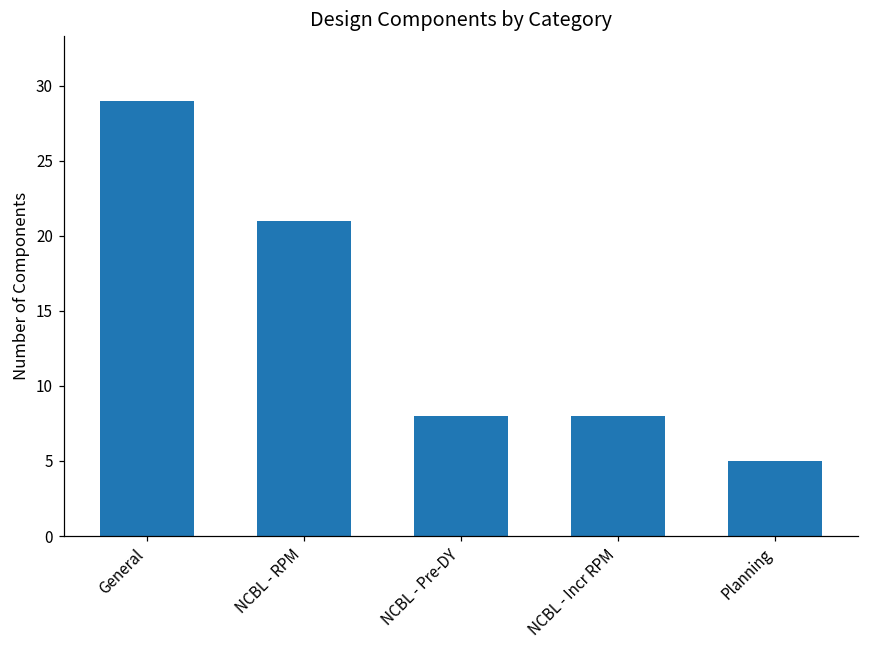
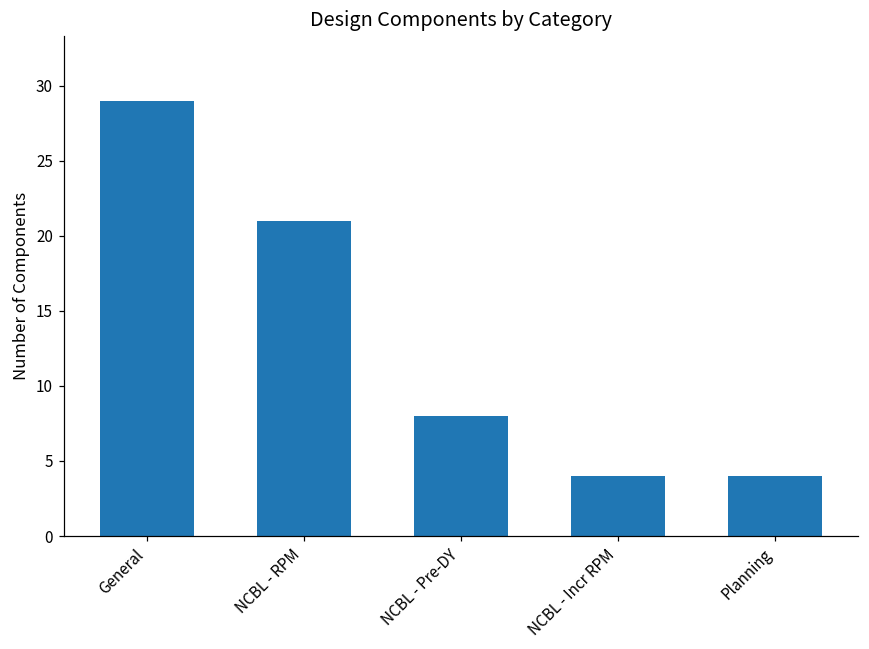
NCBL - Incr RPM: 8 -> 4
Planning: 5 -> 4
